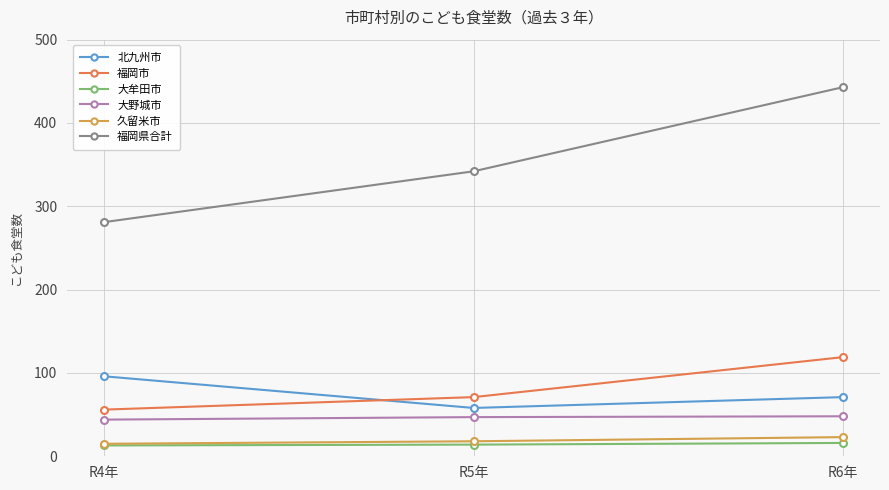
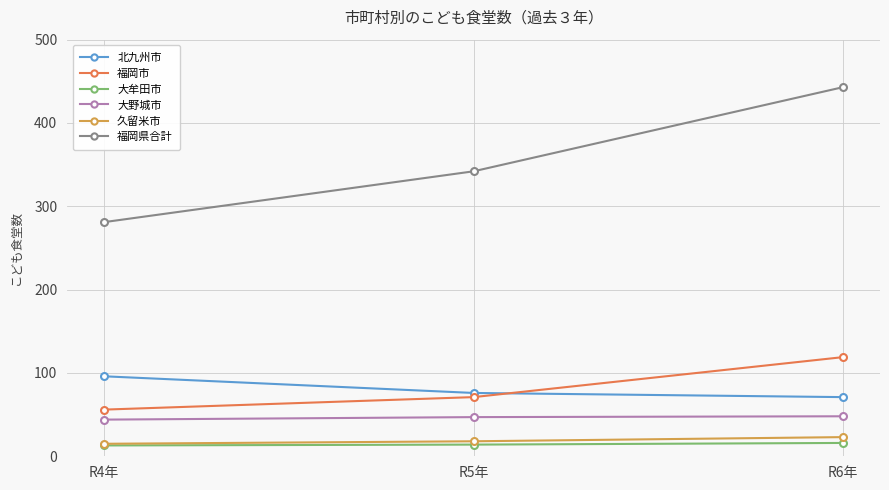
北九州市, R5年: 60 -> 80
